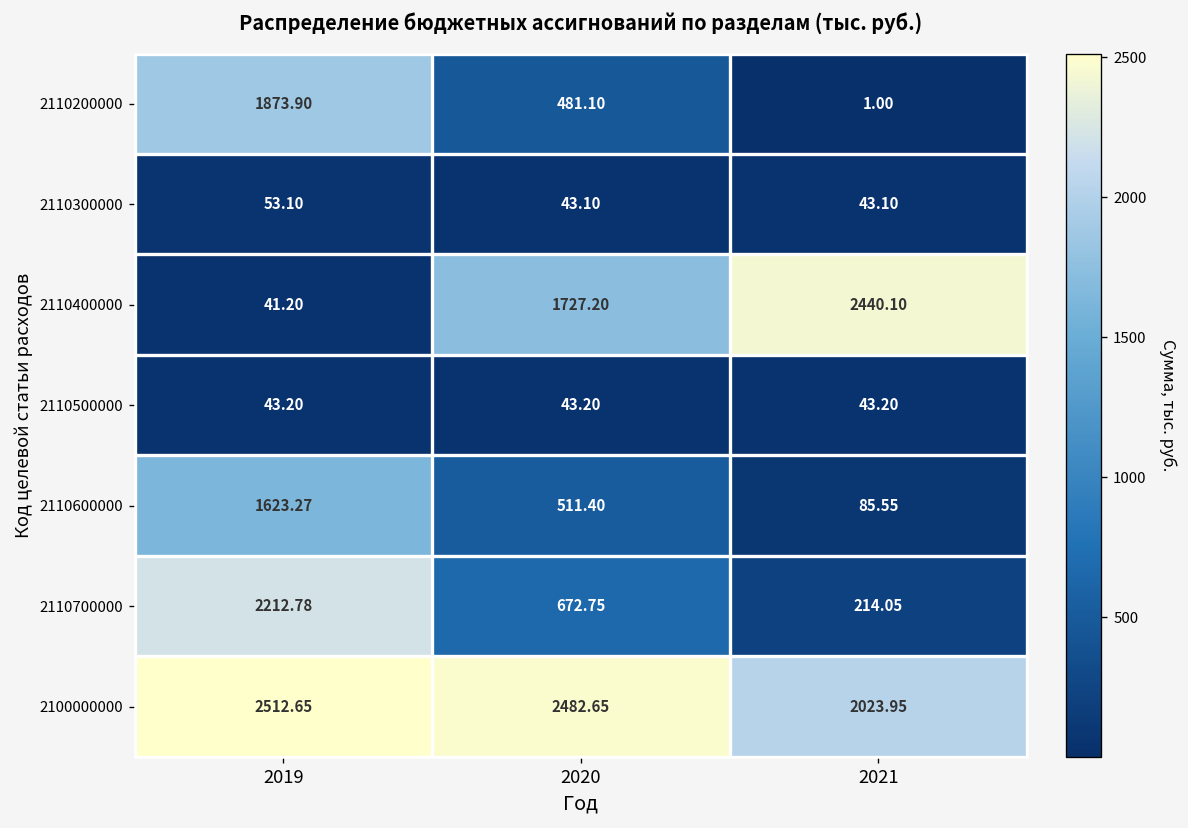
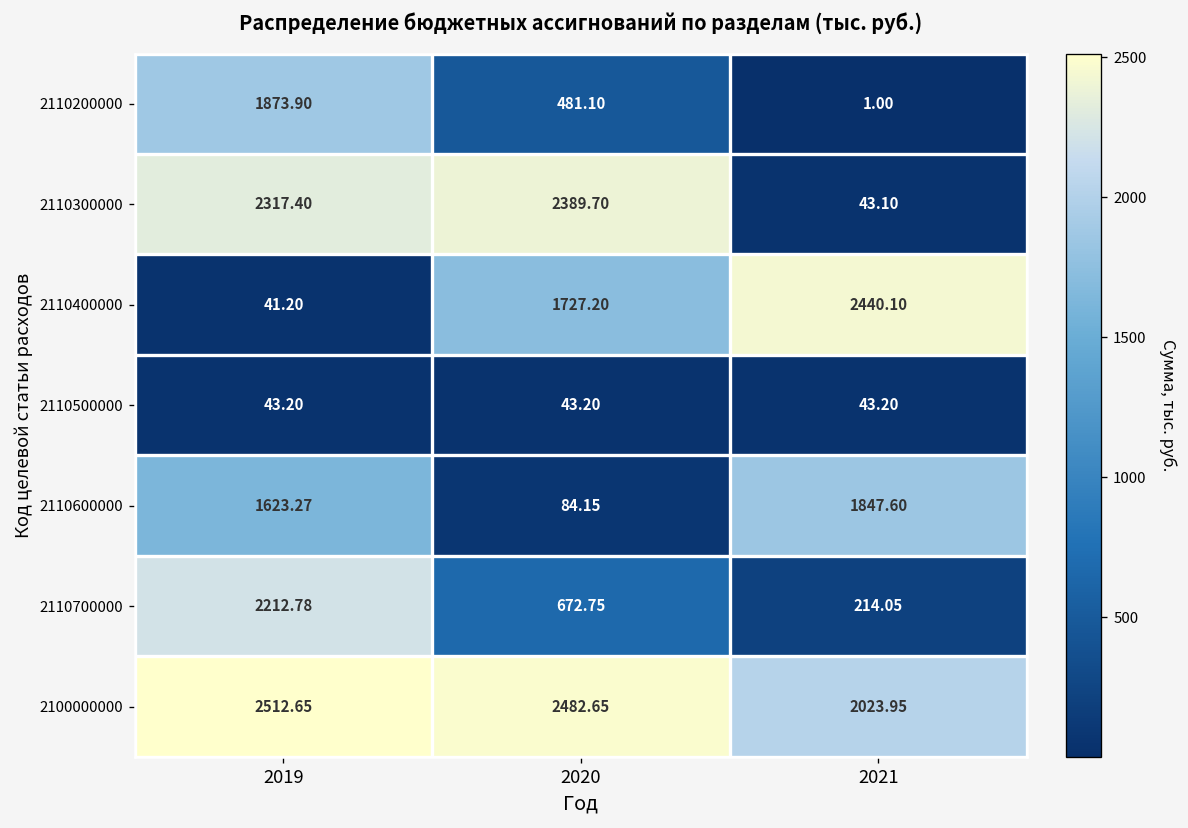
2110300000, 2019: 53.10 -> 2317.40
2110300000, 2020: 43.10 -> 2389.70
2110600000, 2020: 511.40 -> 84.15
2110600000, 2021: 85.55 -> 1847.60
